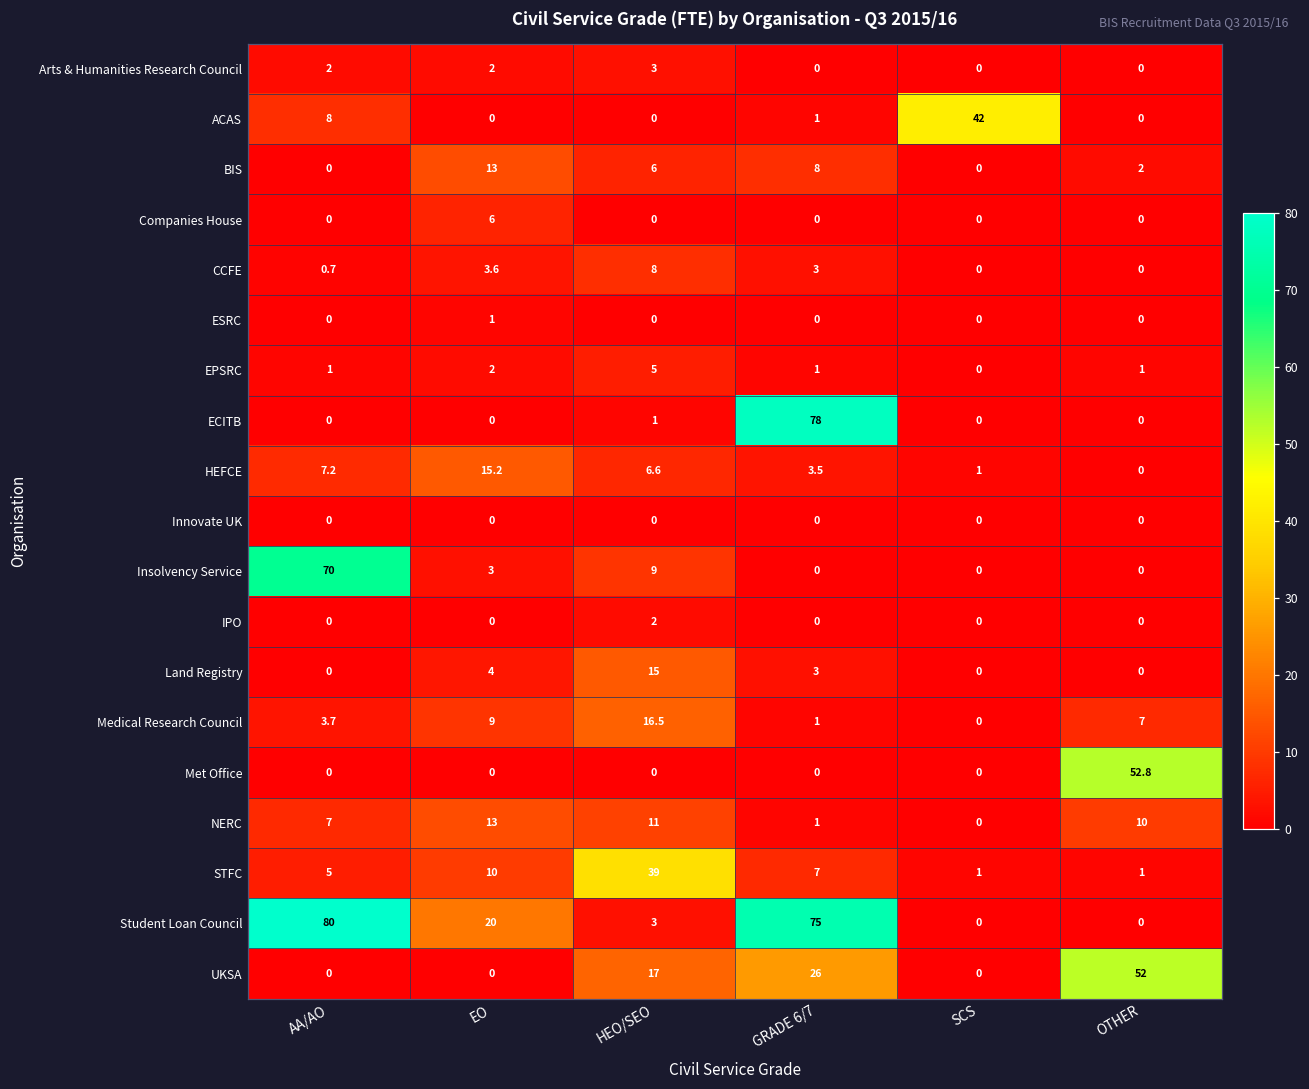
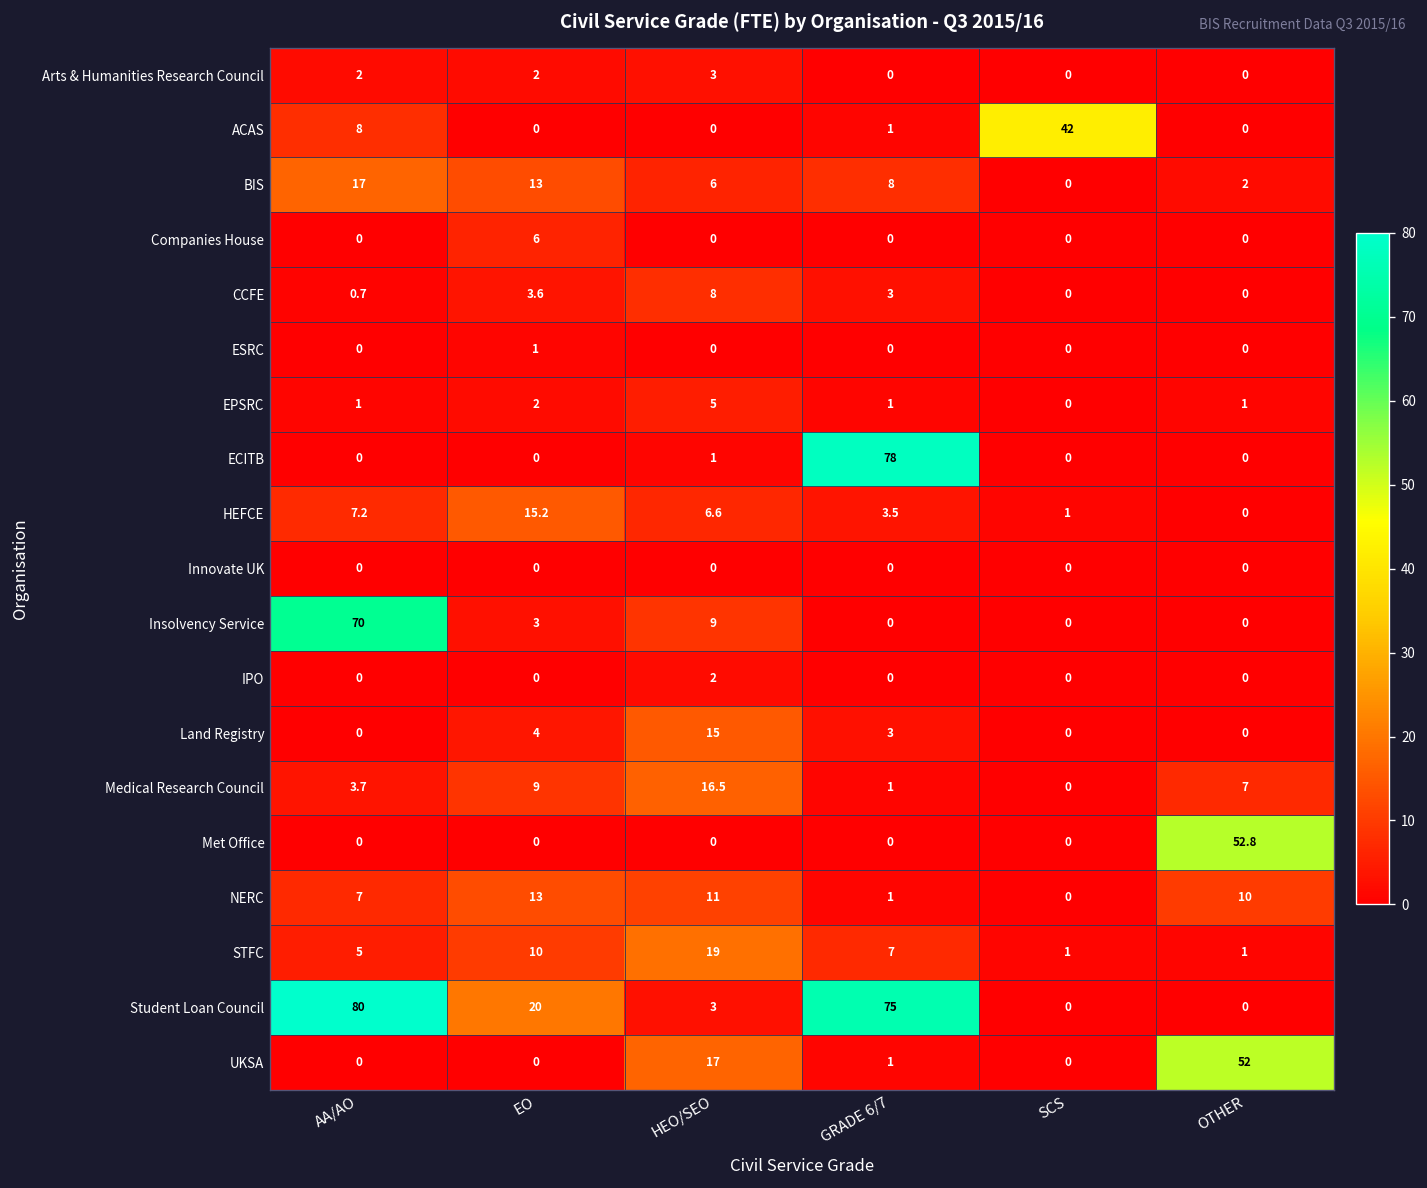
BIS, AA/AO: 0 -> 17
STFC, HEO/SEO: 39 -> 19
UKSA, GRADE 6/7: 26 -> 1
